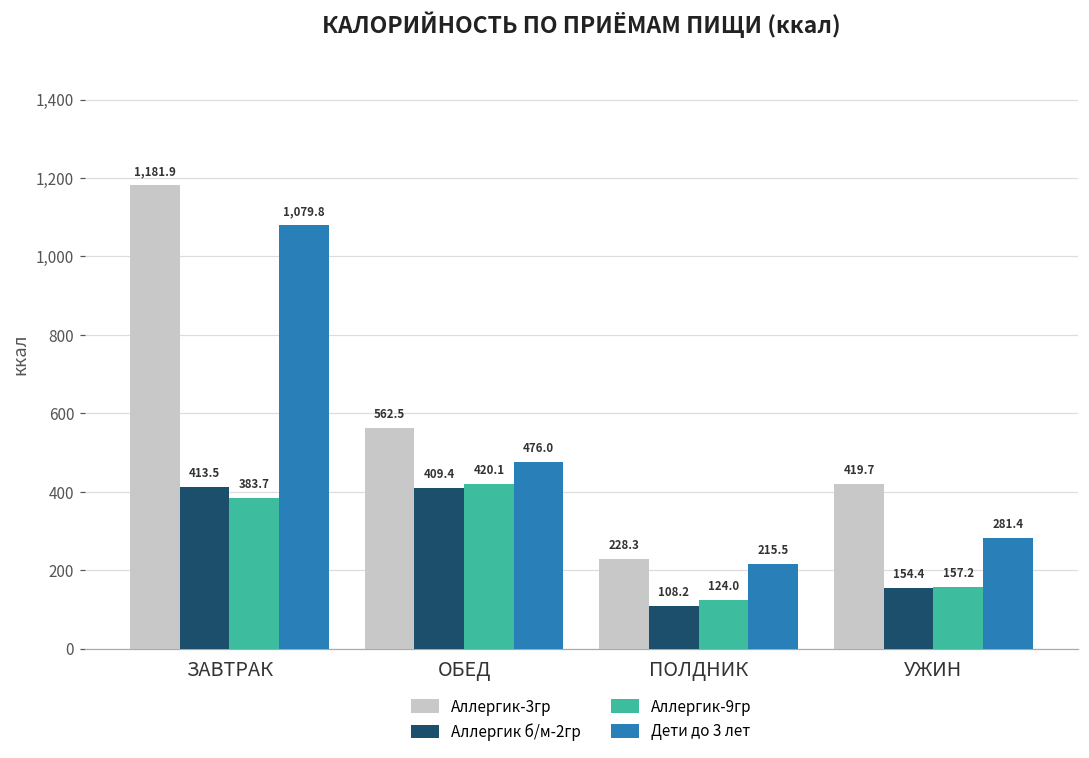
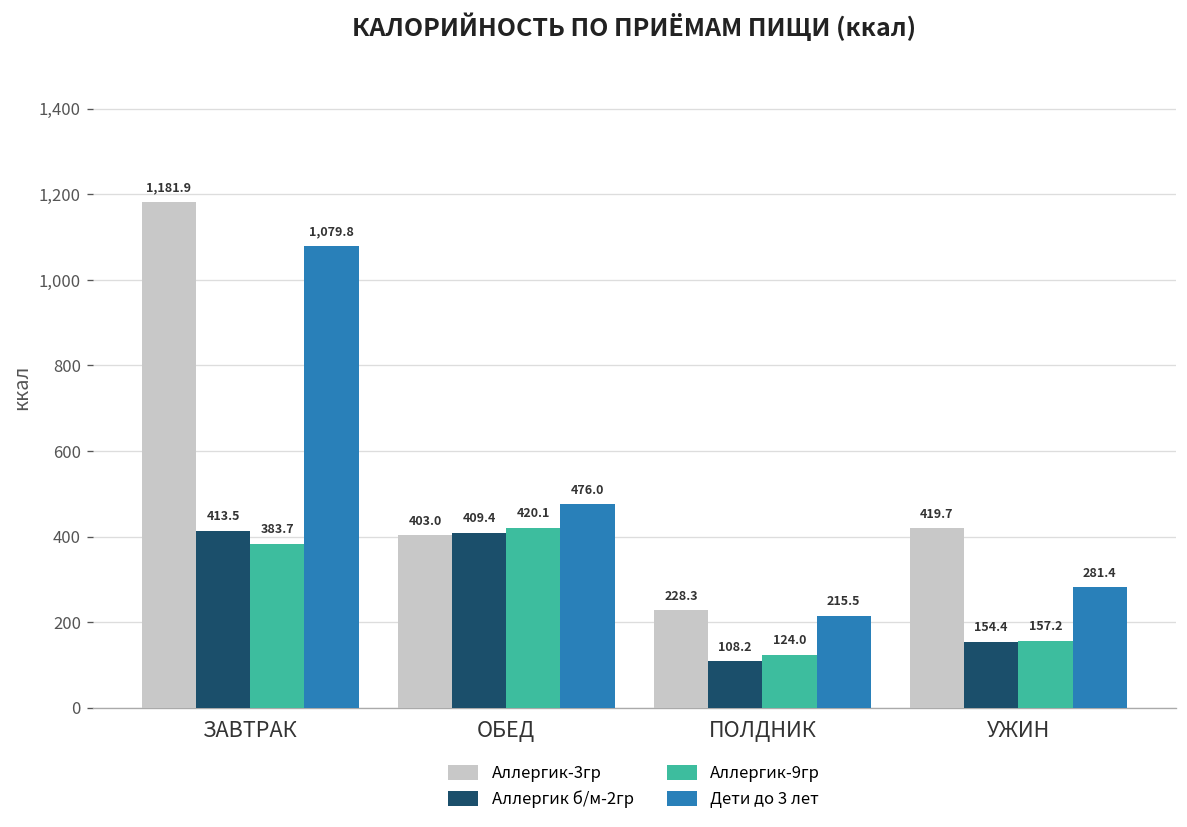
Аллергик-3гр, ОБЕД: 562.5 -> 403.0
